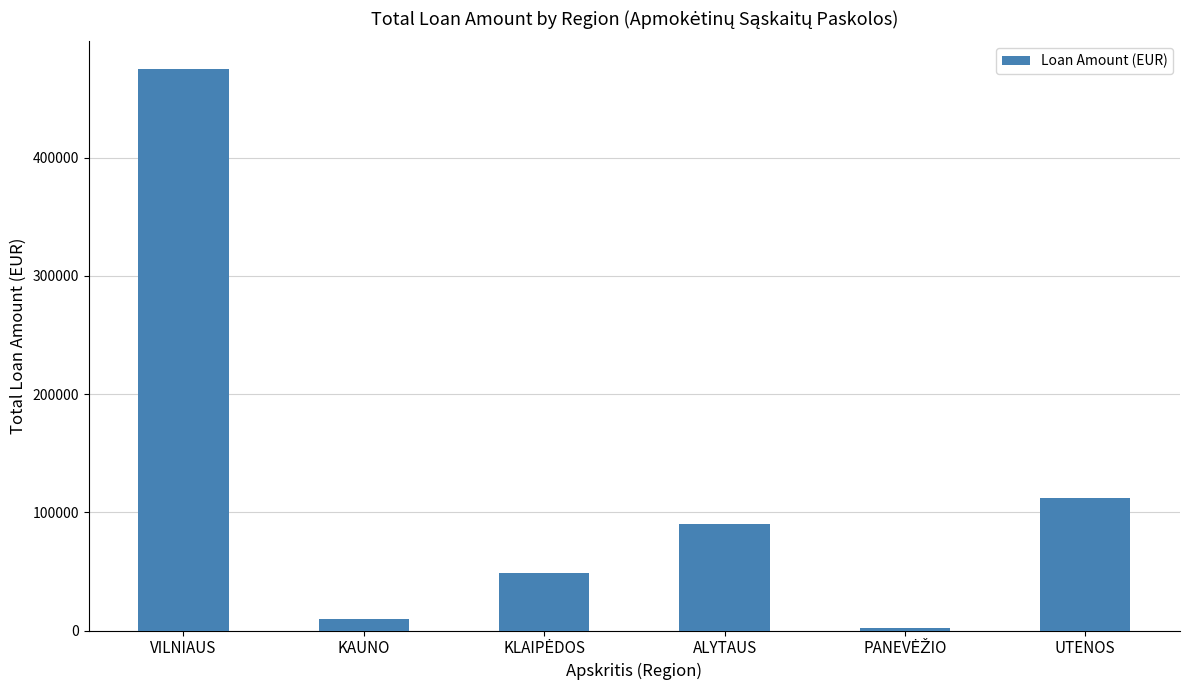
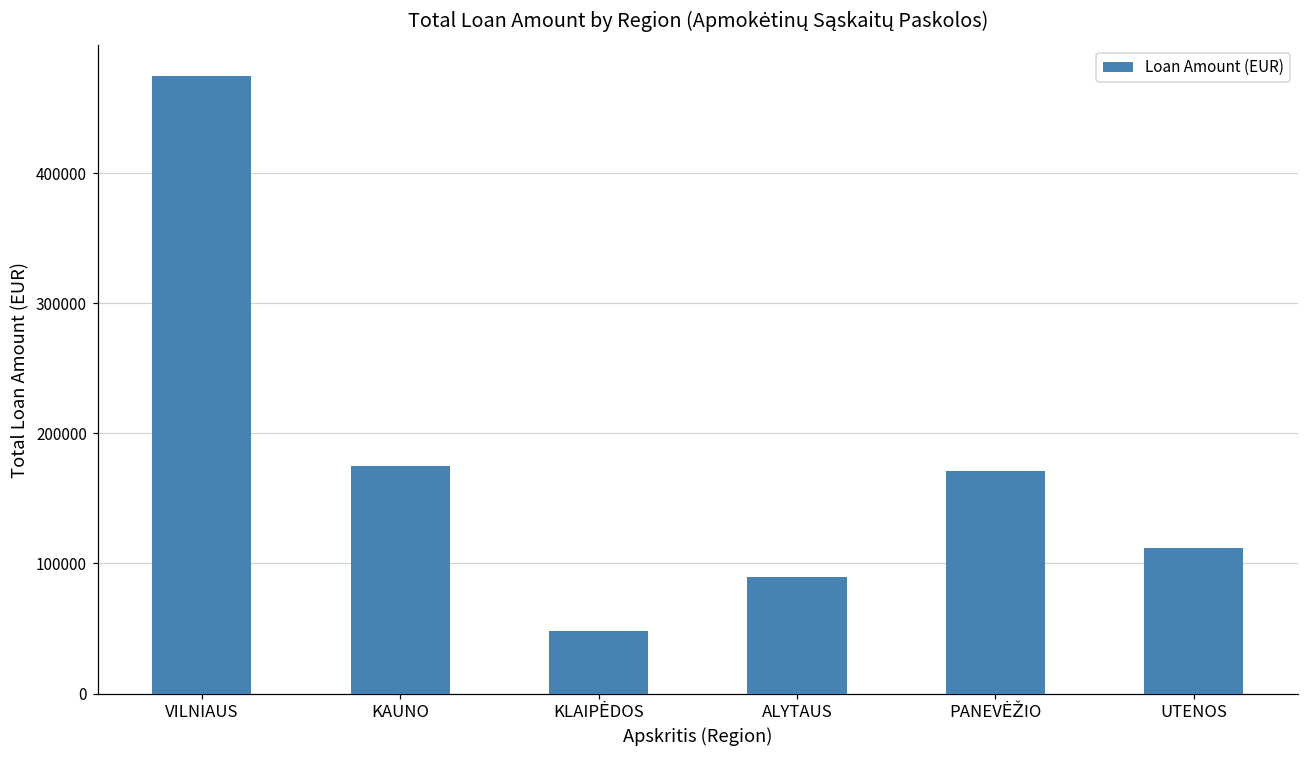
KAUNO: 10000 -> 175000
PANEVĖŽIO: 2000 -> 171000
